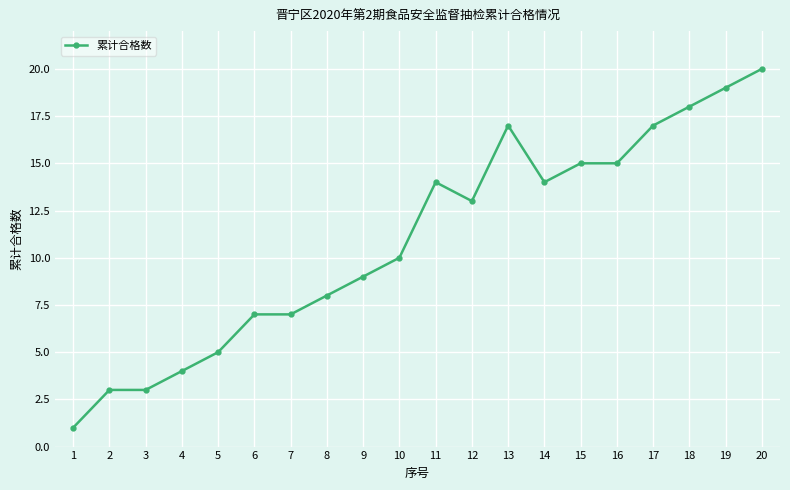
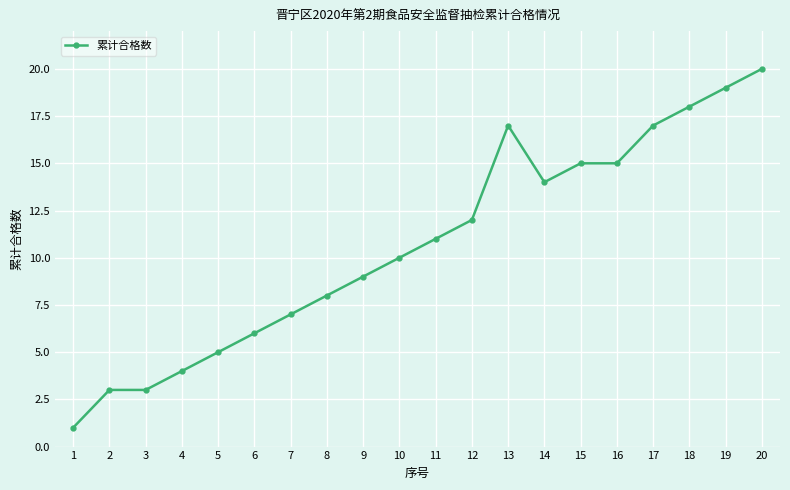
6: 7 -> 6
11: 14 -> 11
12: 13 -> 12
